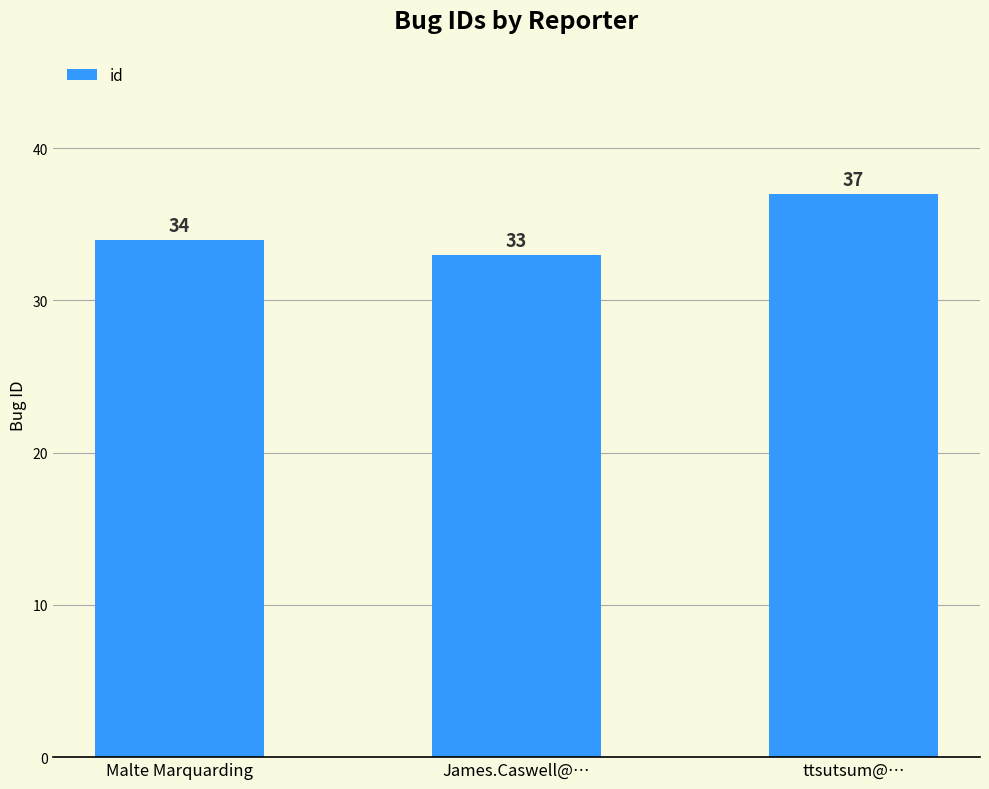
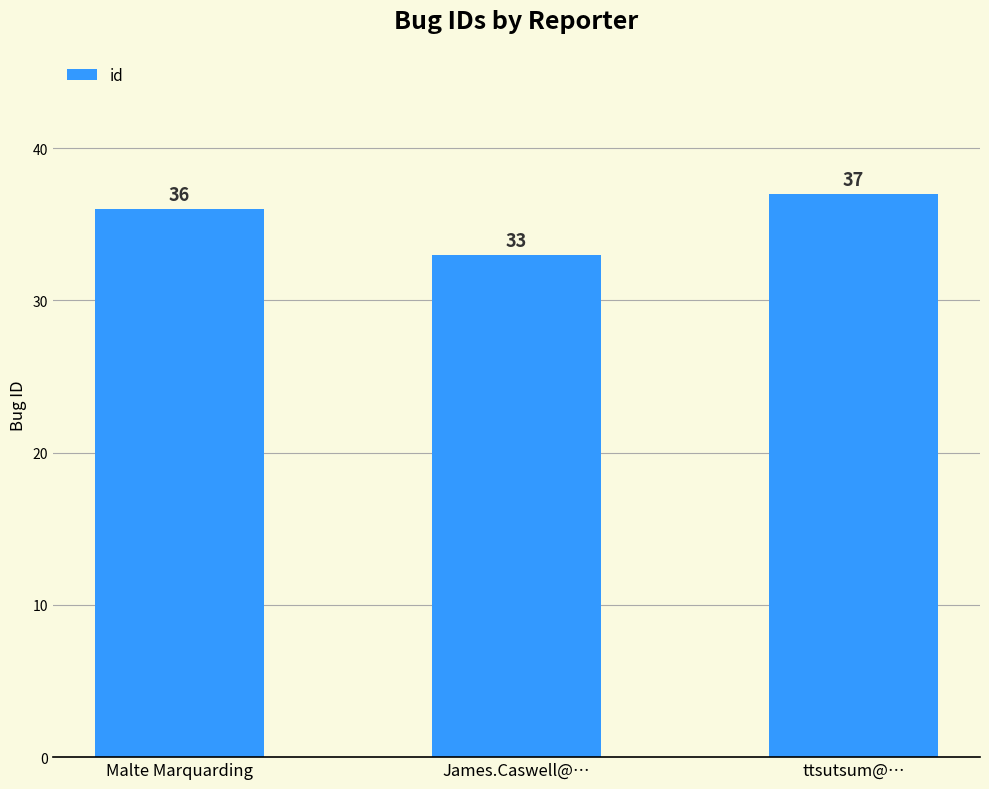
Malte Marquarding: 34 -> 36
